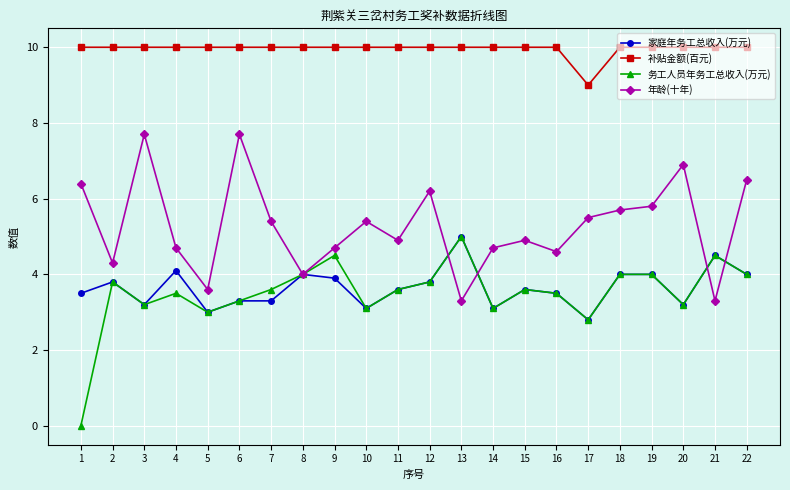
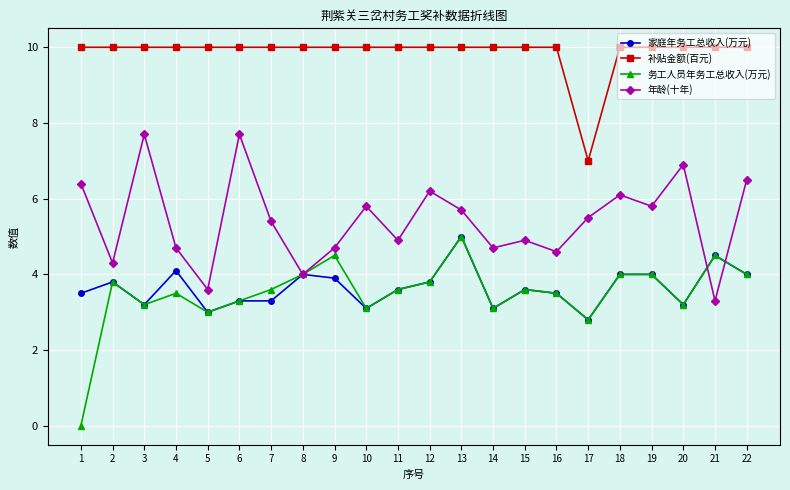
年龄(十年), 10: 5.4 -> 5.8
年龄(十年), 13: 3.3 -> 5.7
补贴金额(百元), 17: 9 -> 7
年龄(十年), 18: 5.7 -> 6.1
